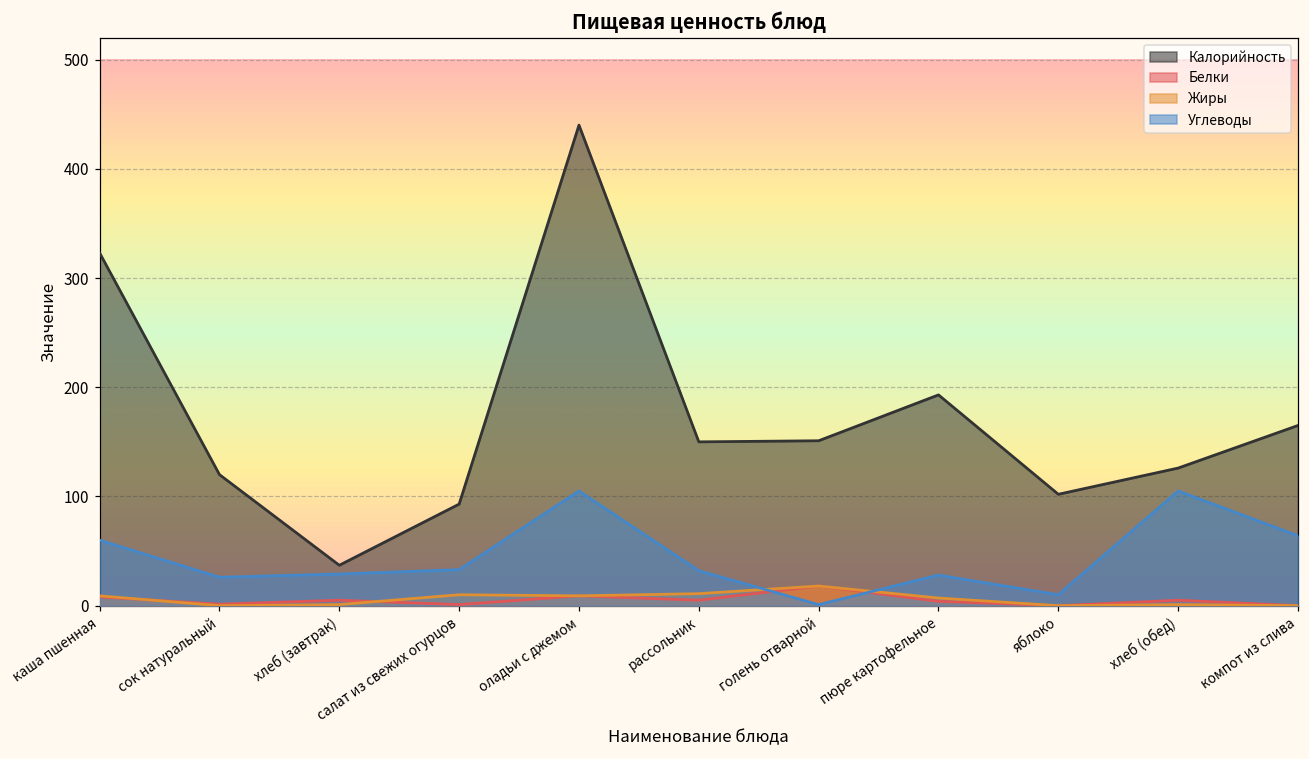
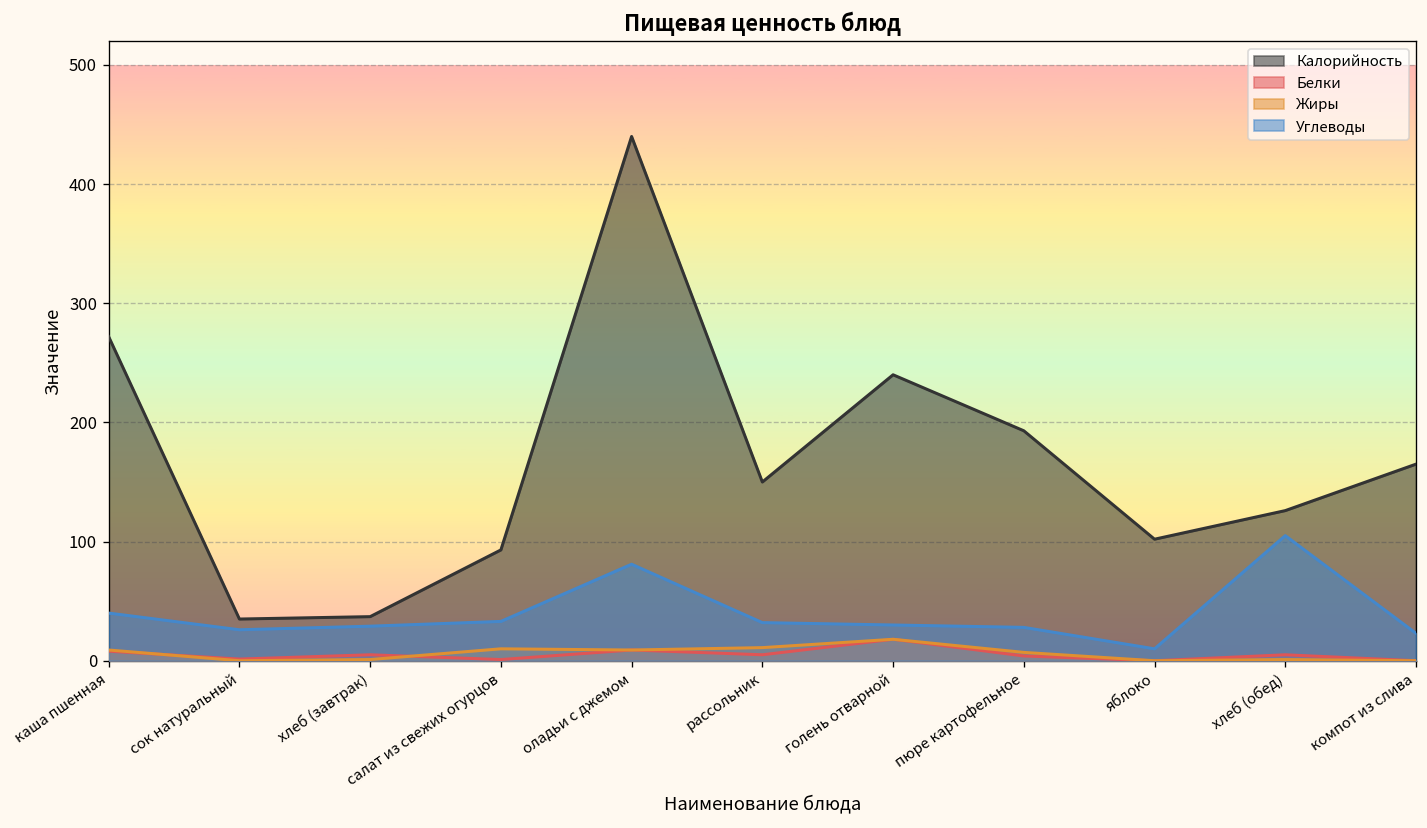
Калорийность, каша пшенная: 320 -> 270
Углеводы, каша пшенная: 60 -> 40
Калорийность, сок натуральный: 120 -> 40
Углеводы, оладьи c джемом: 110 -> 80
Калорийность, голень отварной: 150 -> 240
Углеводы, голень отварной: 0 -> 30
Углеводы, компот из слива: 60 -> 20
